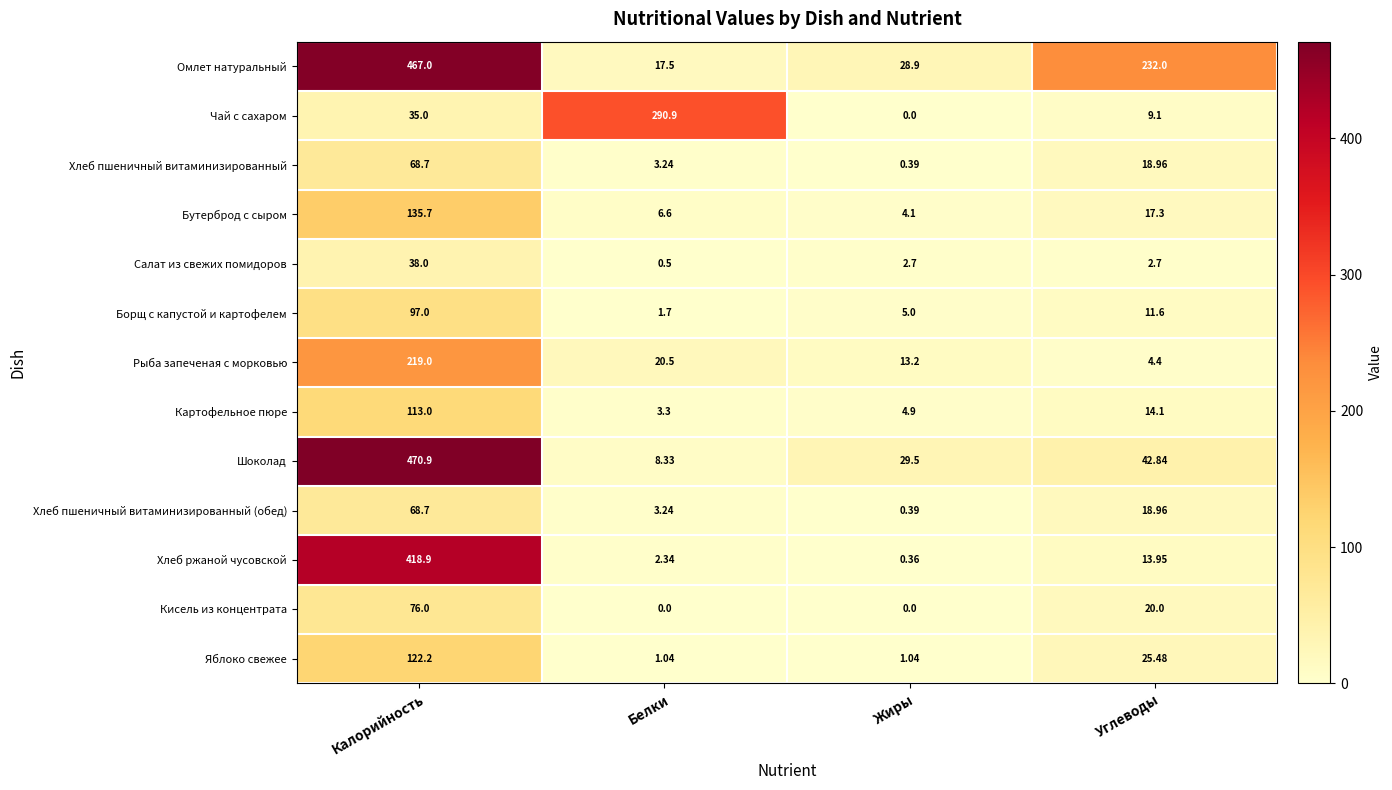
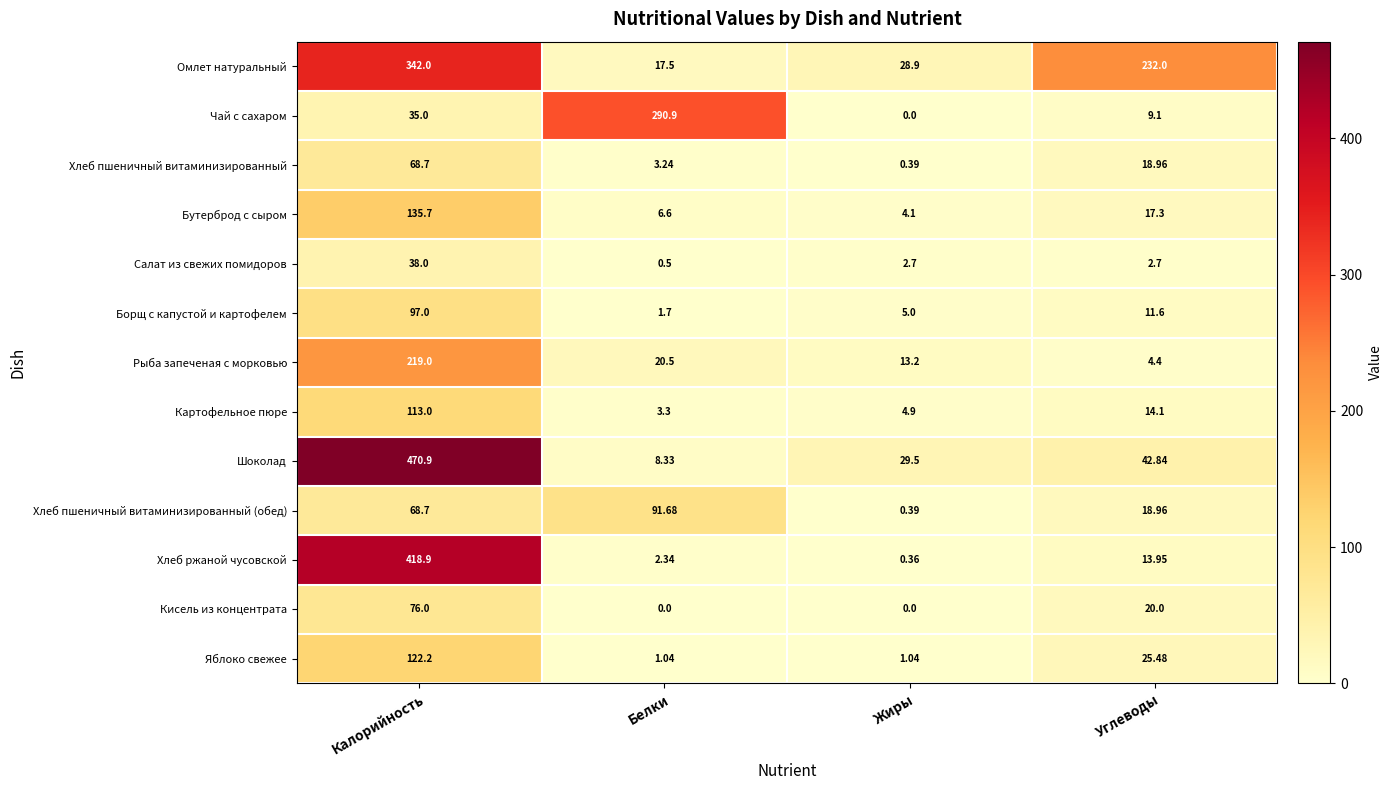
Омлет натуральный, Калорийность: 467.0 -> 342.0
Хлеб пшеничный витаминизированный (обед), Белки: 3.24 -> 91.68
